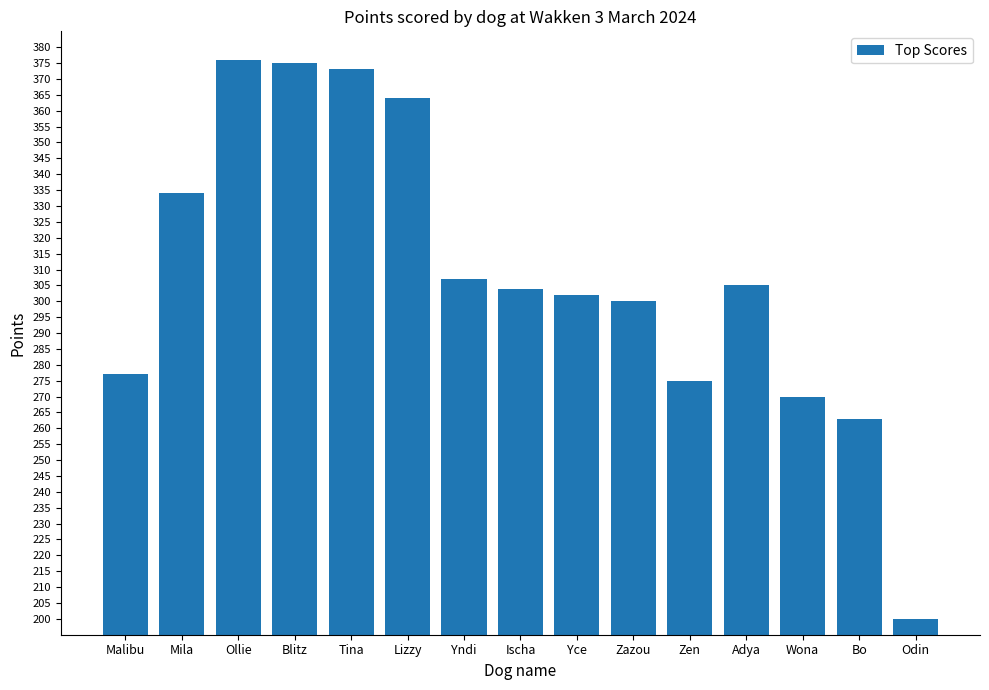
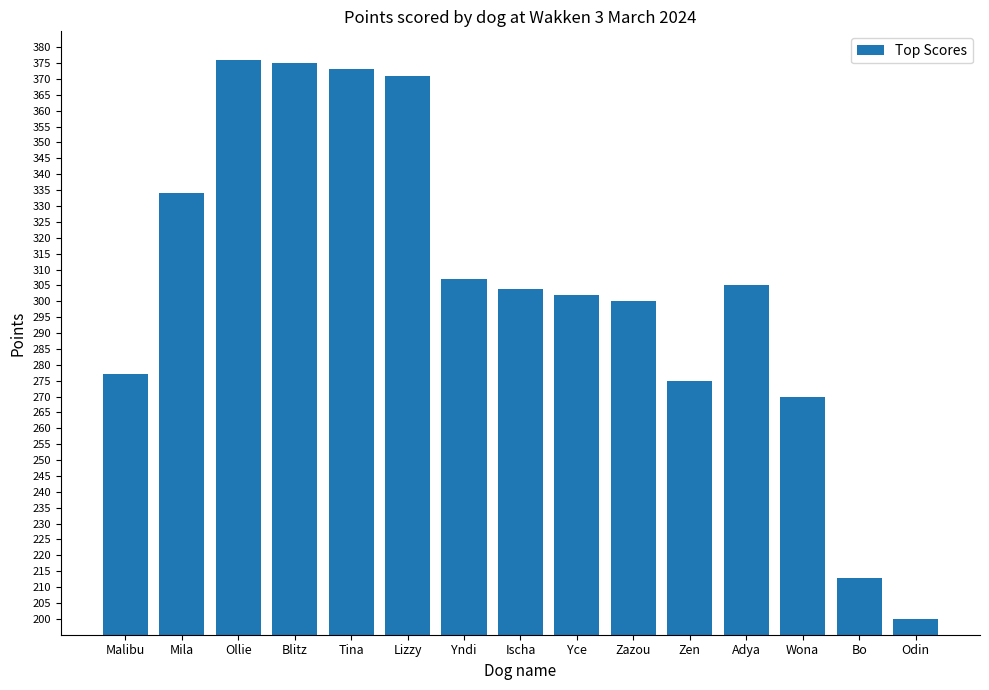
Lizzy: 364 -> 371
Bo: 263 -> 213
